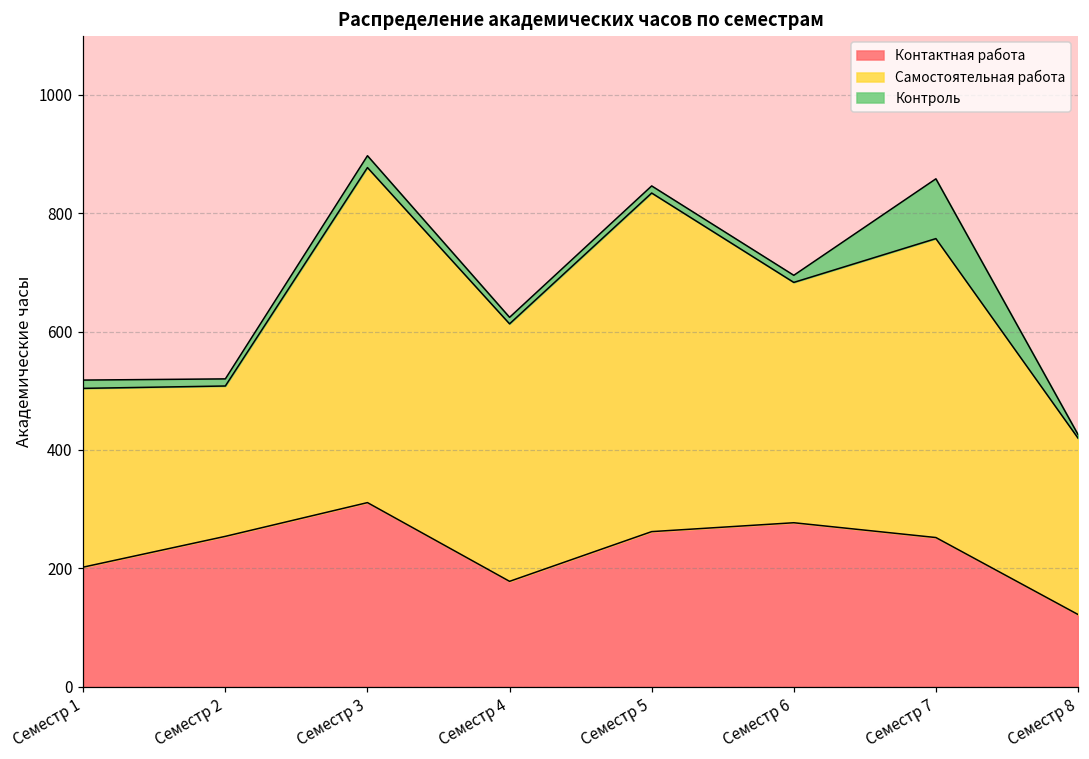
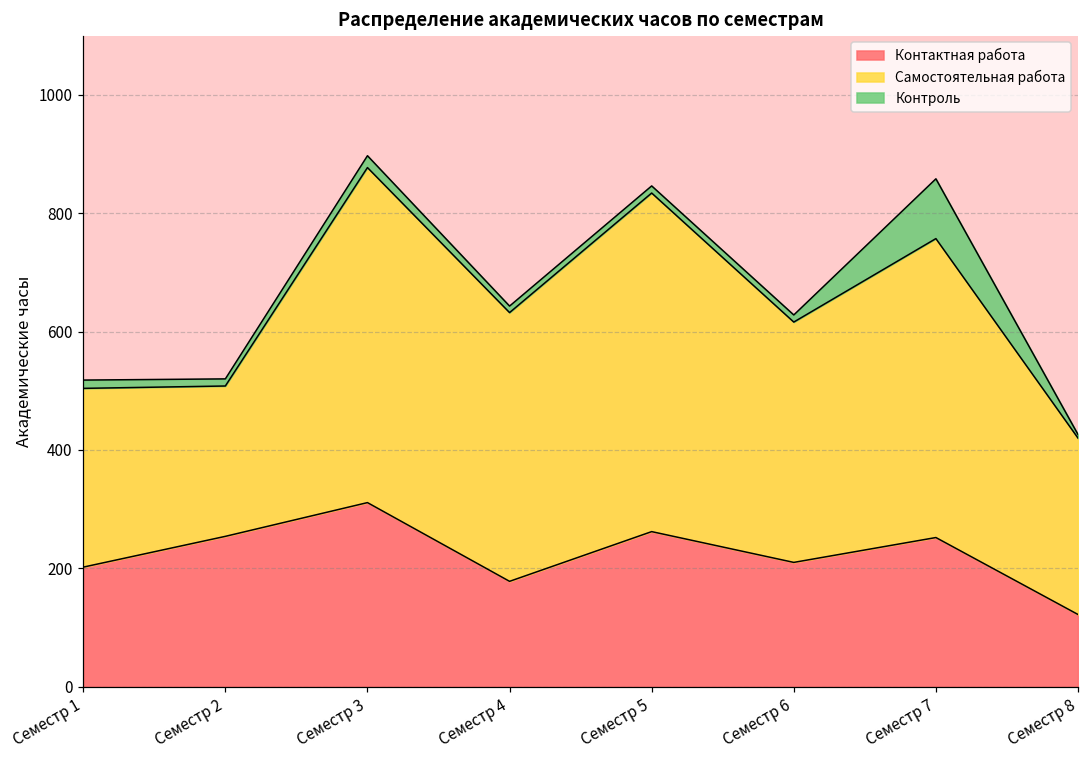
Самостоятельная работа, Семестр 4: 440 -> 450
Контактная работа, Семестр 6: 280 -> 210
